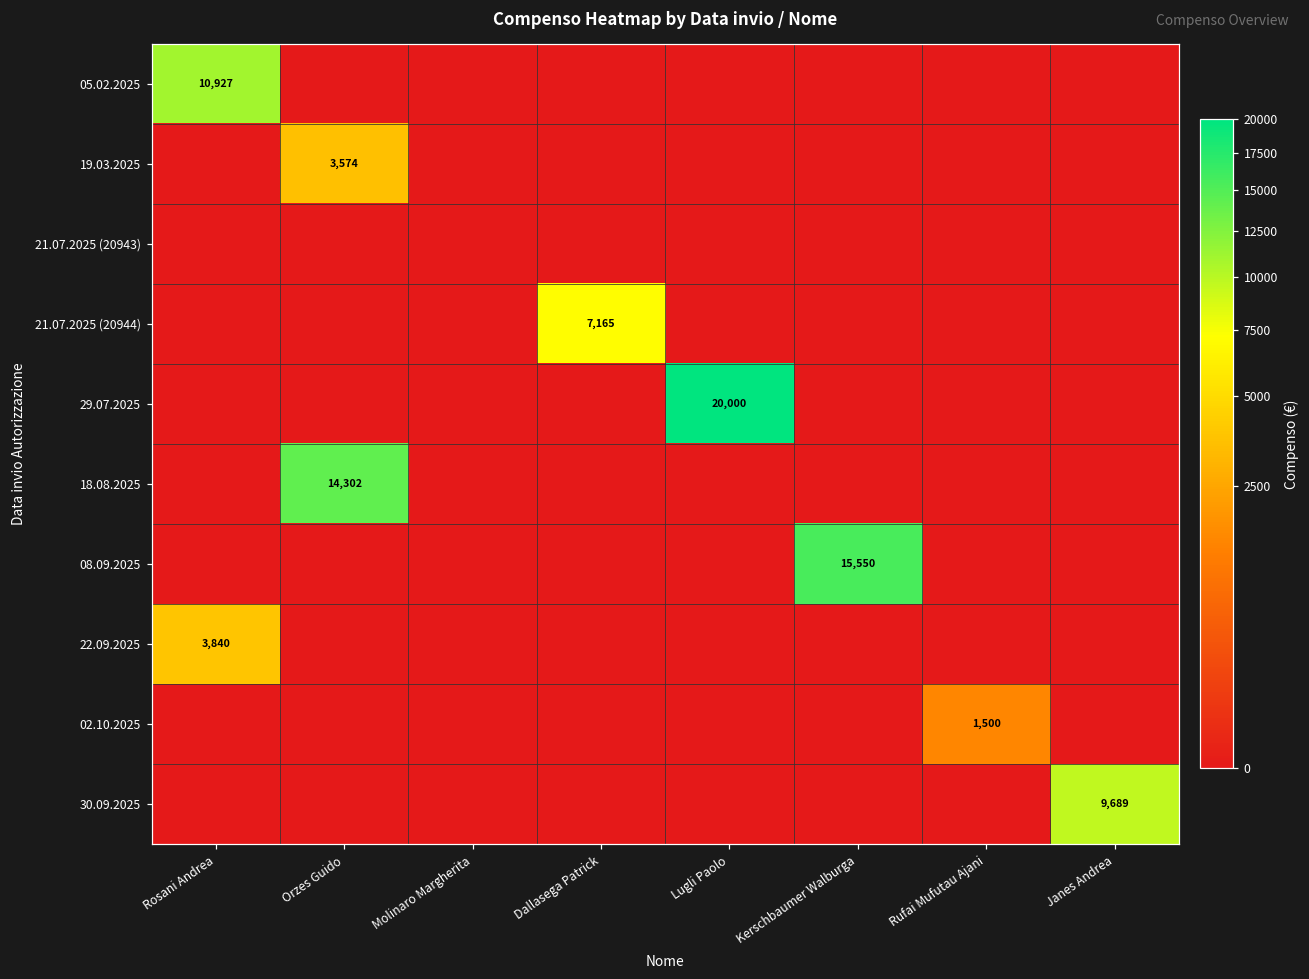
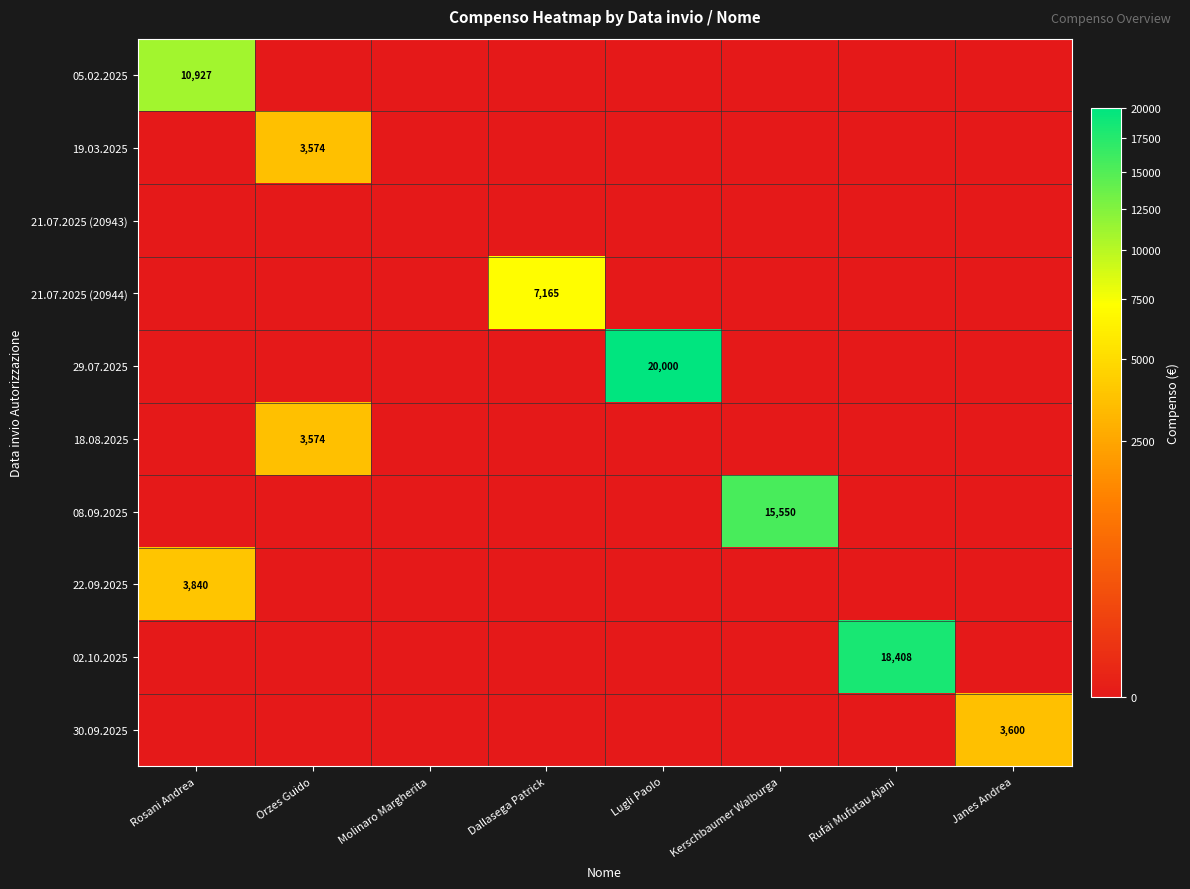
18.08.2025, Orzes Guido: 14,302 -> 3,574
02.10.2025, Rufai Mufutau Ajani: 1,500 -> 18,408
30.09.2025, Janes Andrea: 9,689 -> 3,600
